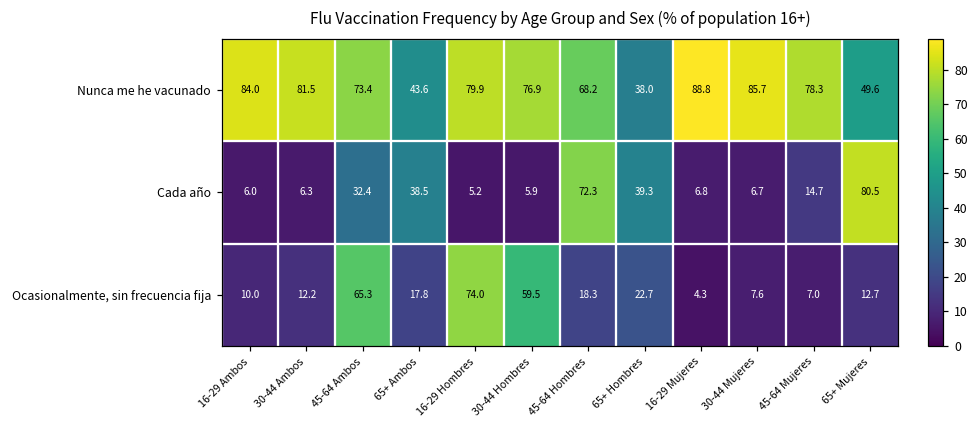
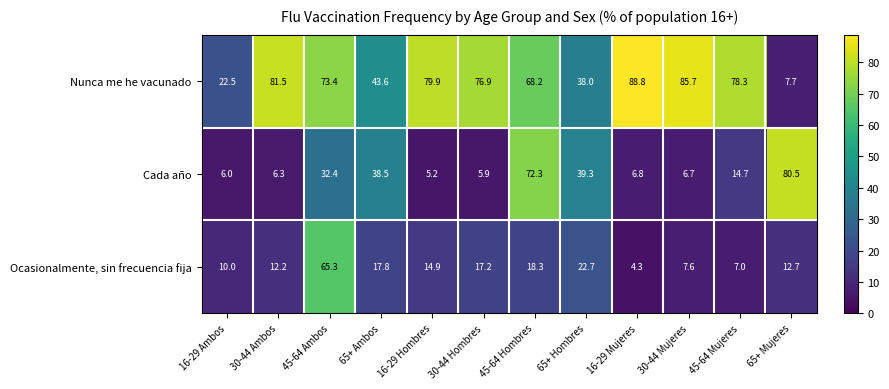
Nunca me he vacunado, 16-29 Ambos: 84.0 -> 22.5
Nunca me he vacunado, 65+ Mujeres: 49.6 -> 7.7
Ocasionalmente, sin frecuencia fija, 16-29 Hombres: 74.0 -> 14.9
Ocasionalmente, sin frecuencia fija, 30-44 Hombres: 59.5 -> 17.2
